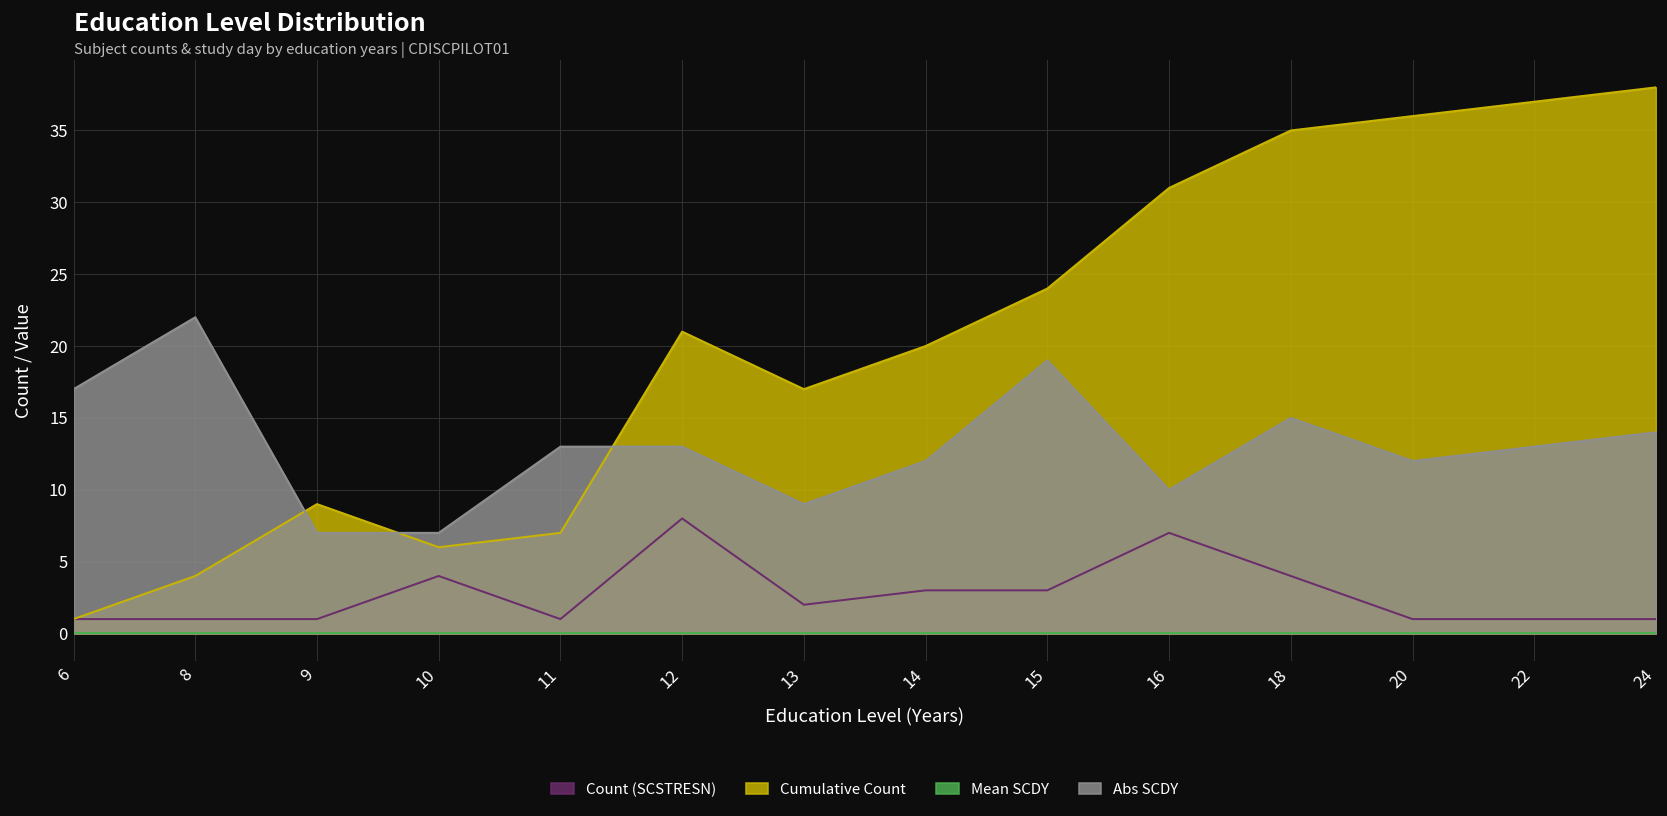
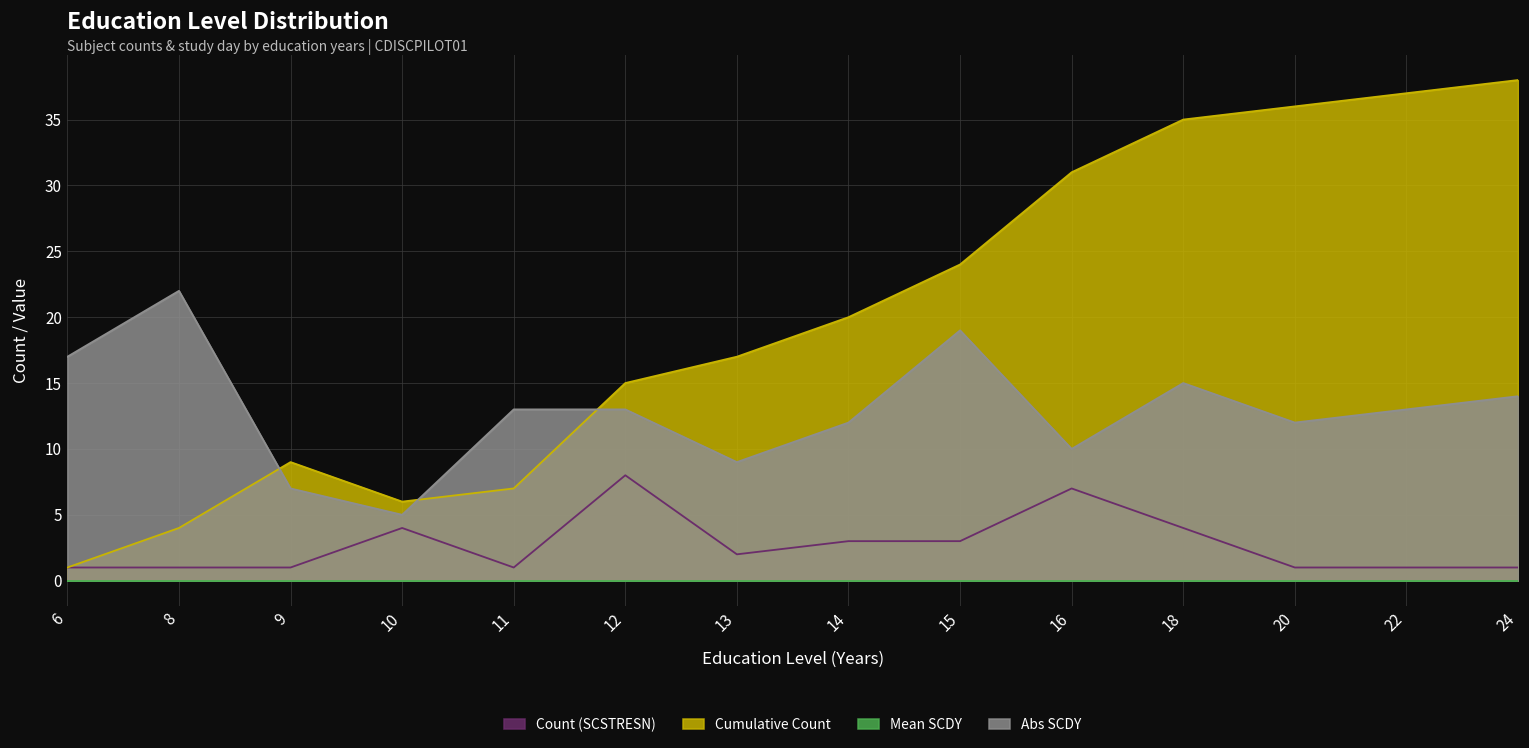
Abs SCDY, 10: 7 -> 5
Cumulative Count, 12: 21 -> 15
